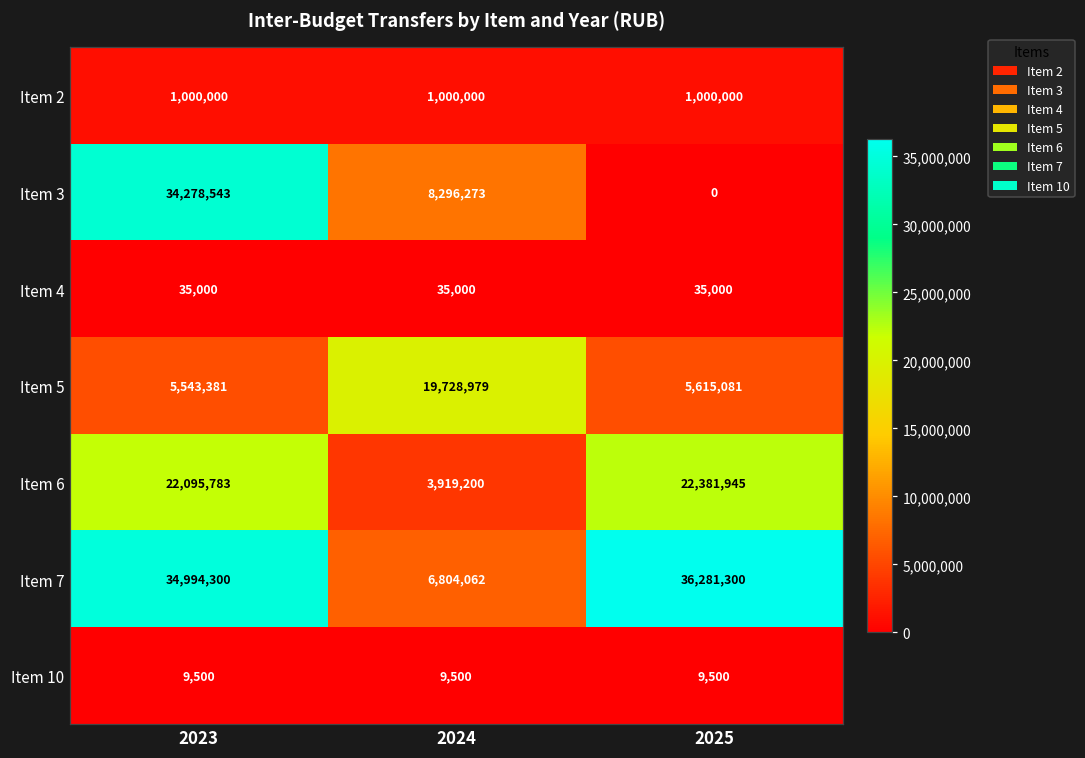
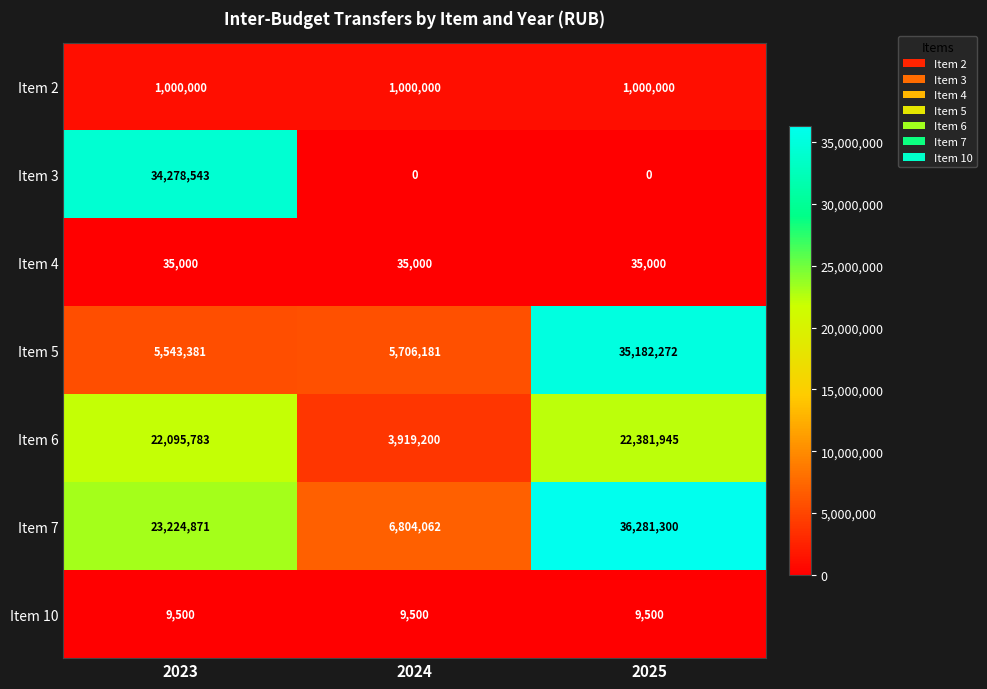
Item 3, 2024: 8,296,273 -> 0
Item 5, 2024: 19,728,979 -> 5,706,181
Item 5, 2025: 5,615,081 -> 35,182,272
Item 7, 2023: 34,994,300 -> 23,224,871
